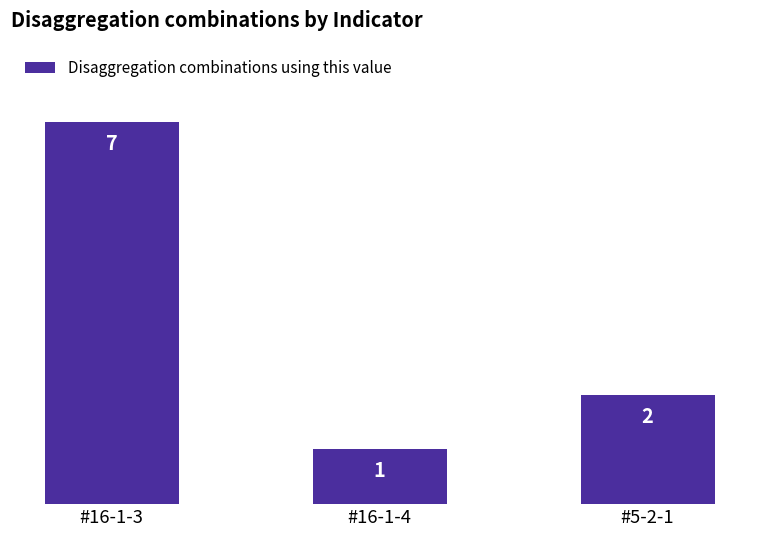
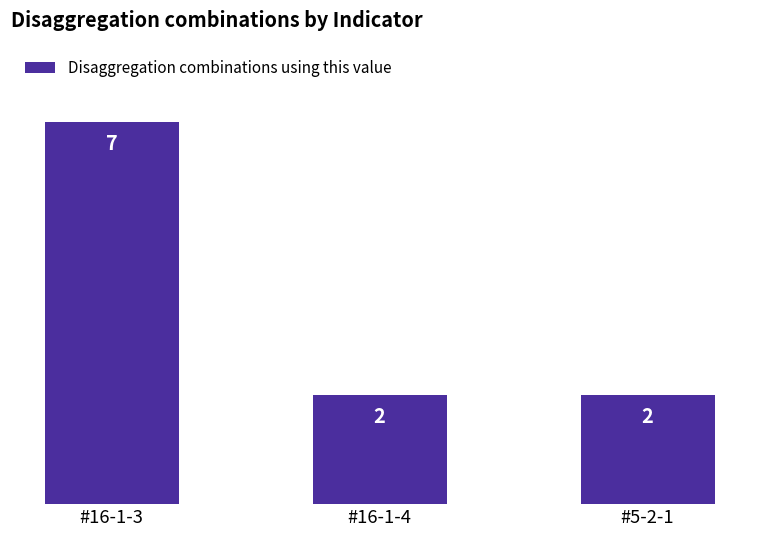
#16-1-4: 1 -> 2
